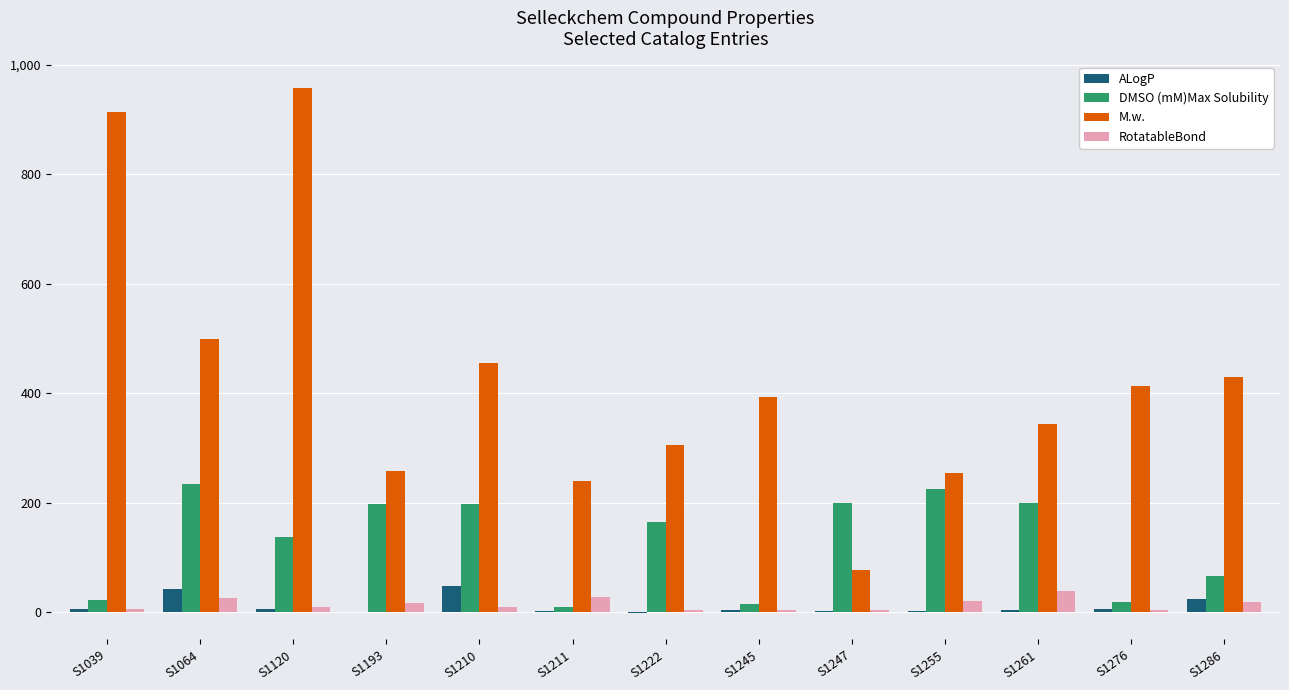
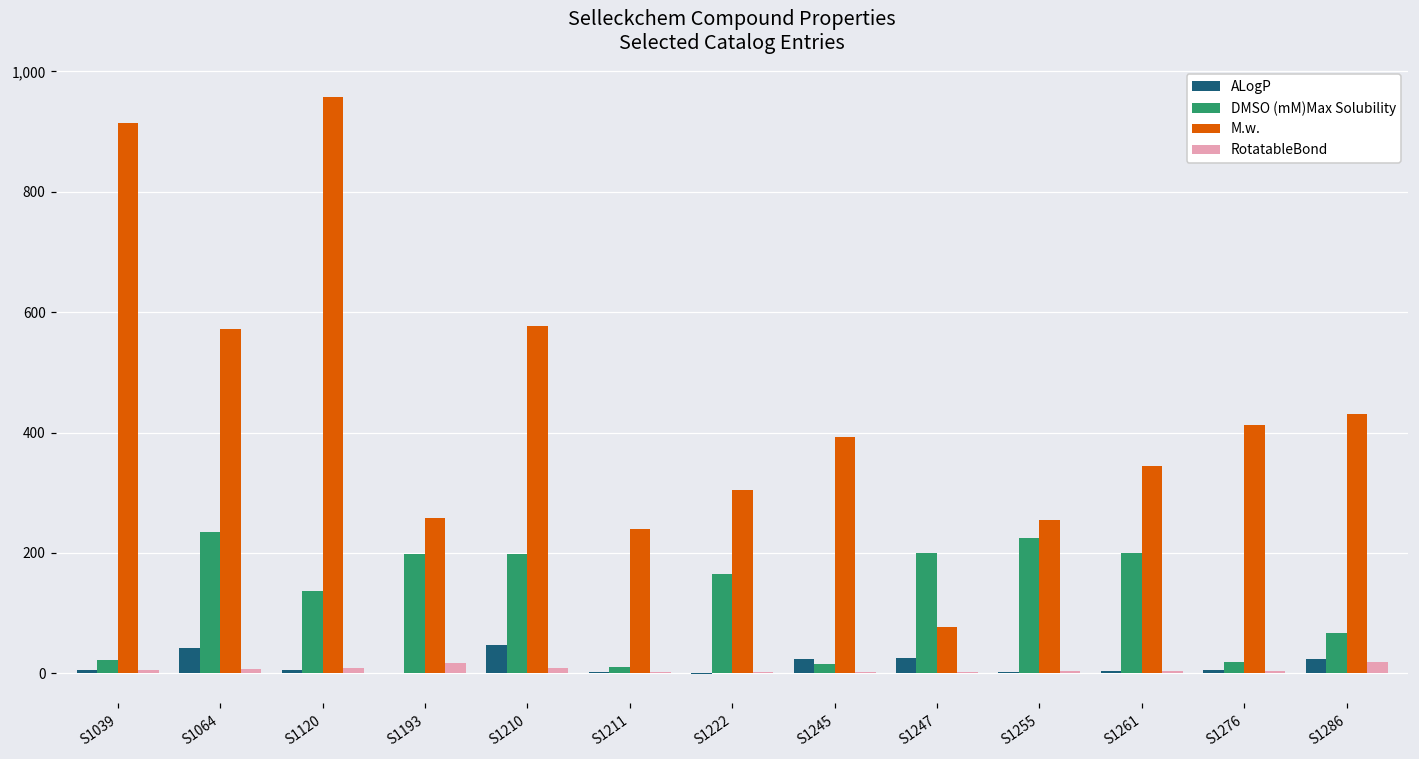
M.w., S1064: 500 -> 570
RotatableBond, S1064: 30 -> 10
M.w., S1210: 450 -> 580
RotatableBond, S1211: 30 -> 0
ALogP, S1245: 0 -> 20
ALogP, S1247: 0 -> 30
RotatableBond, S1255: 20 -> 0
RotatableBond, S1261: 40 -> 0
